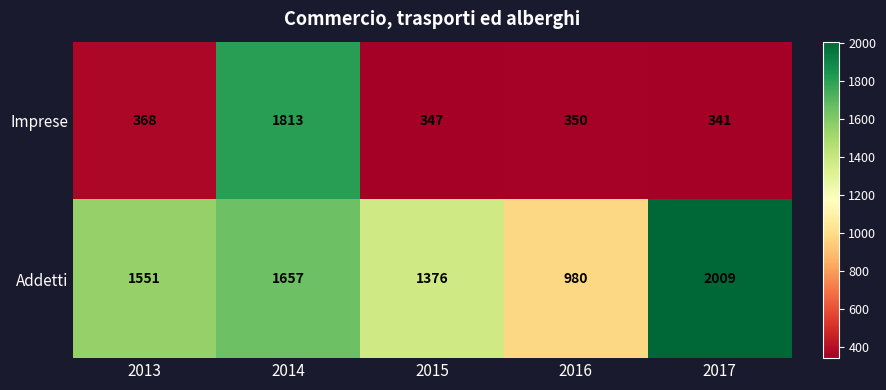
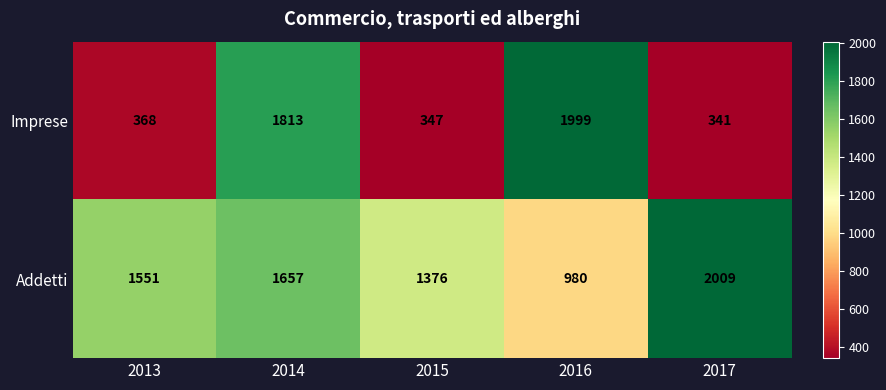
Imprese, 2016: 350 -> 1999
